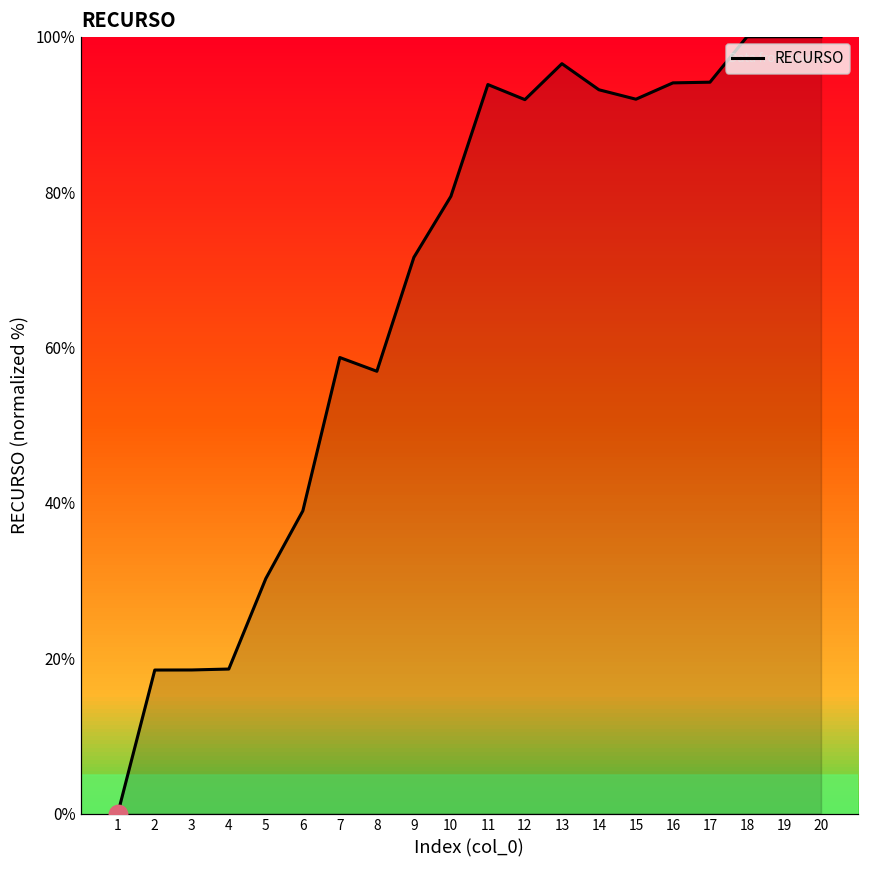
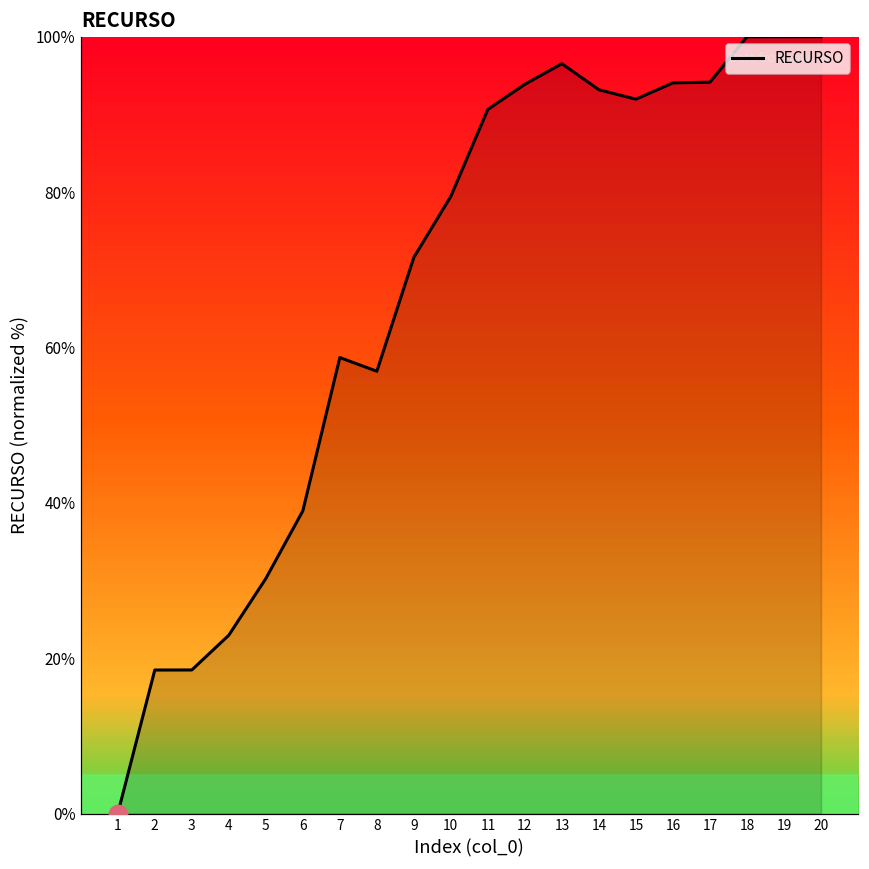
RECURSO, 4: 19% -> 23%
RECURSO, 11: 94% -> 91%
RECURSO, 12: 92% -> 94%
